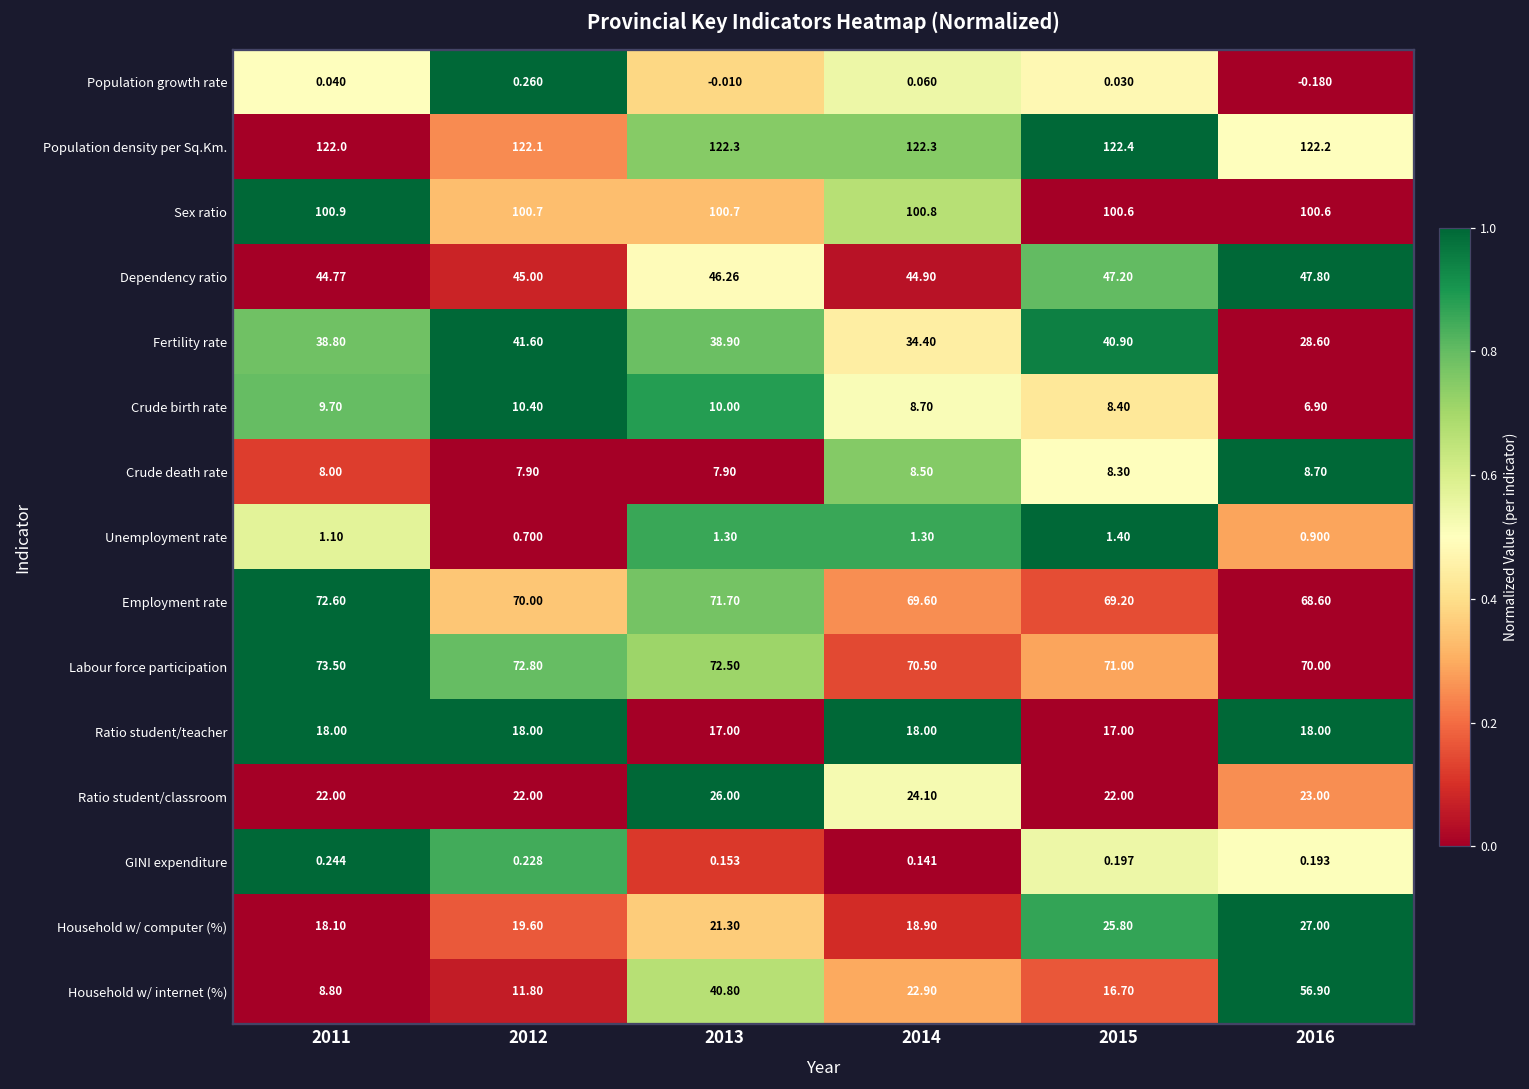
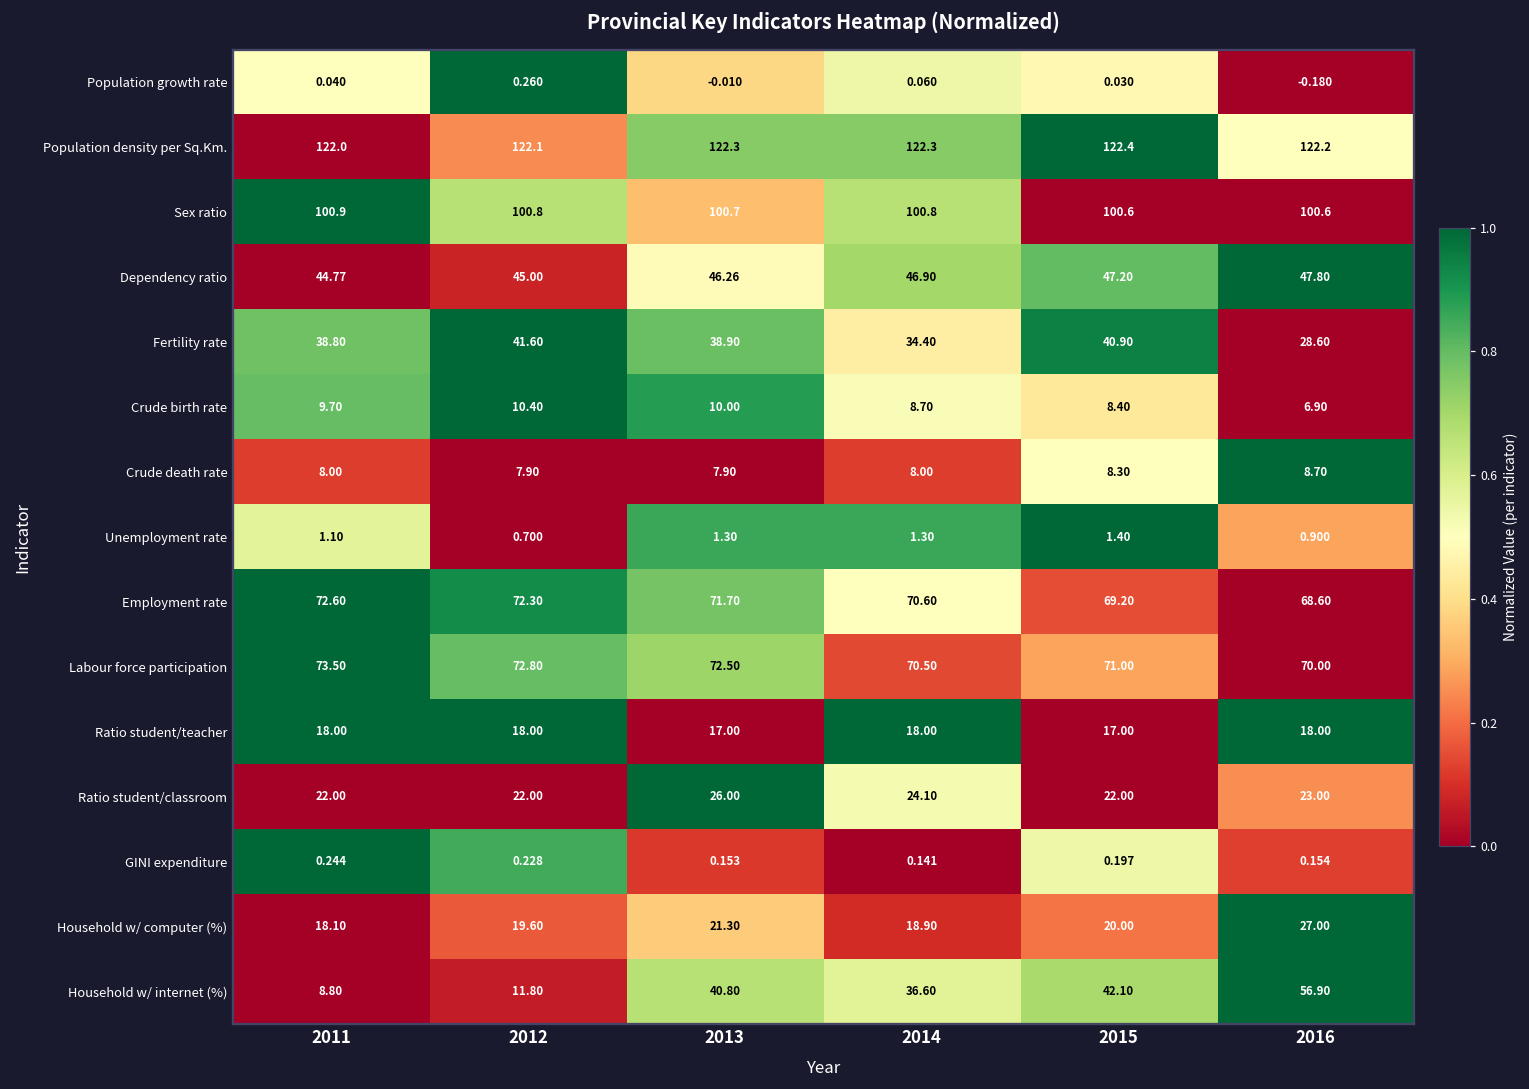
Sex ratio, 2012: 100.7 -> 100.8
Dependency ratio, 2014: 44.90 -> 46.90
Crude death rate, 2014: 8.50 -> 8.00
Employment rate, 2012: 70.00 -> 72.30
Employment rate, 2014: 69.60 -> 70.60
GINI expenditure, 2016: 0.193 -> 0.154
Household w/ computer (%), 2015: 25.80 -> 20.00
Household w/ internet (%), 2014: 22.90 -> 36.60
Household w/ internet (%), 2015: 16.70 -> 42.10
